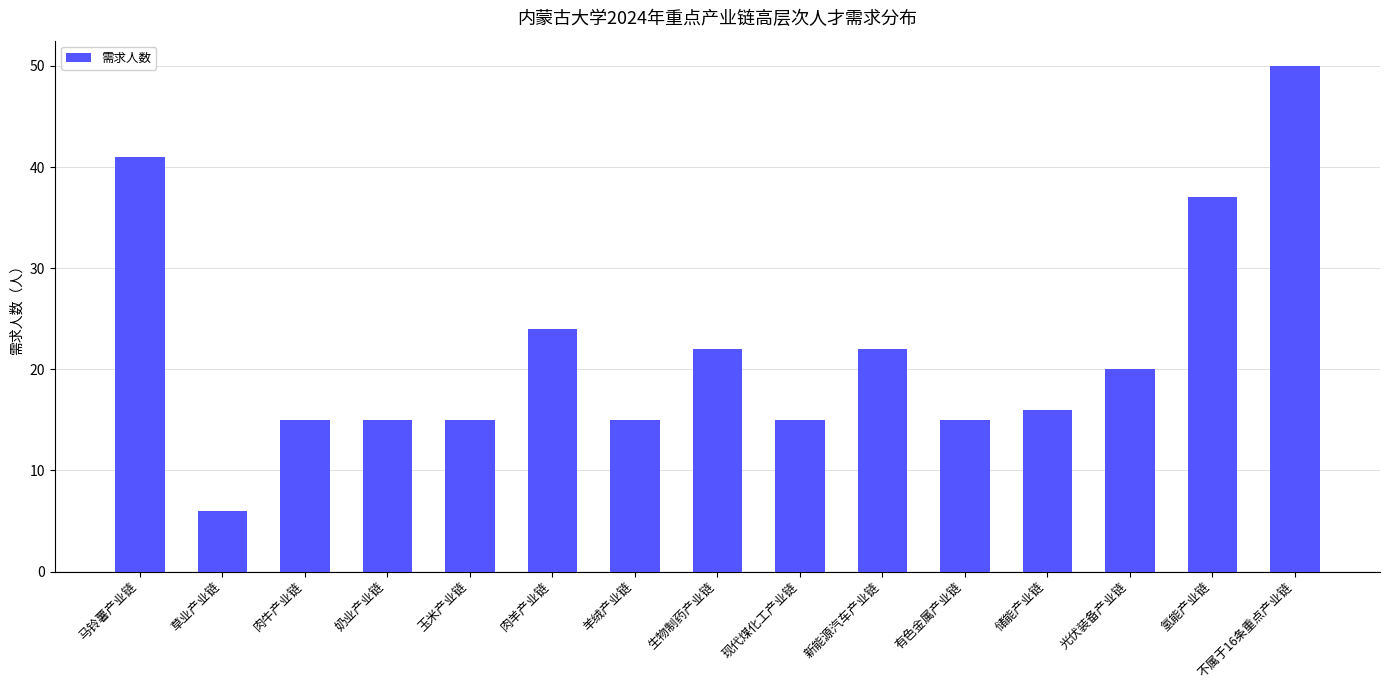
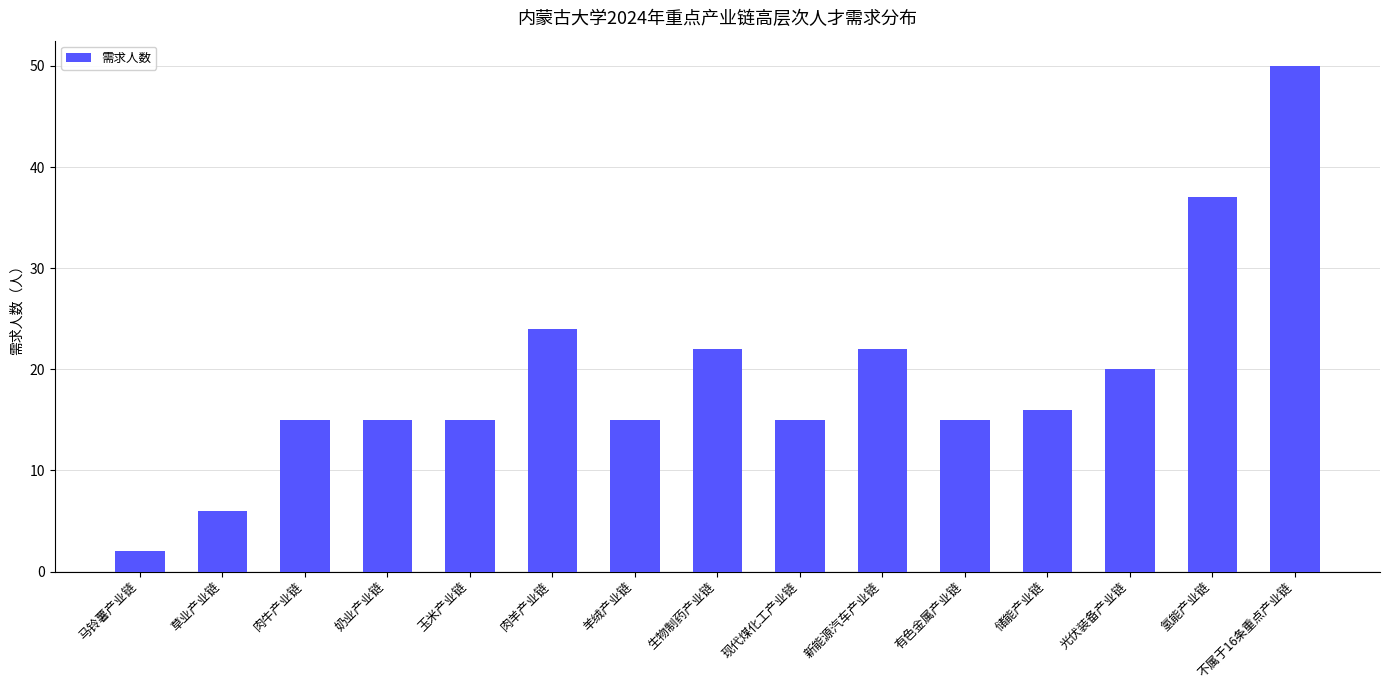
马铃薯产业链: 41 -> 2
